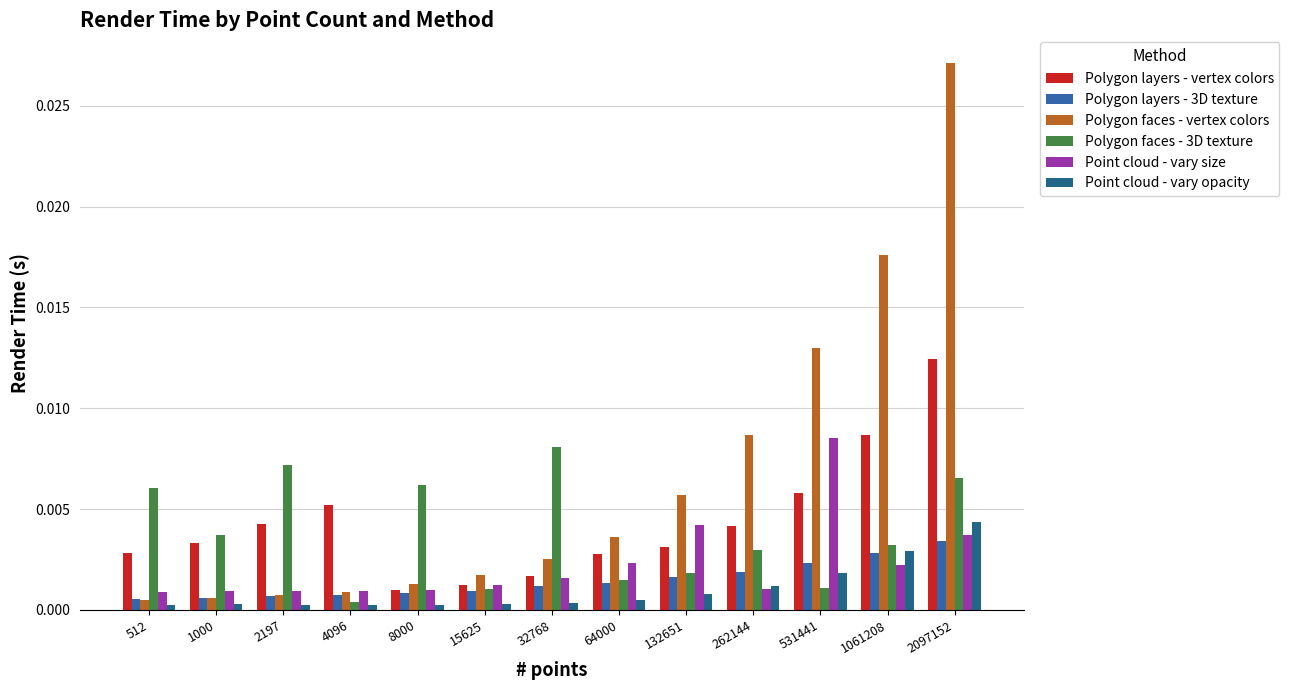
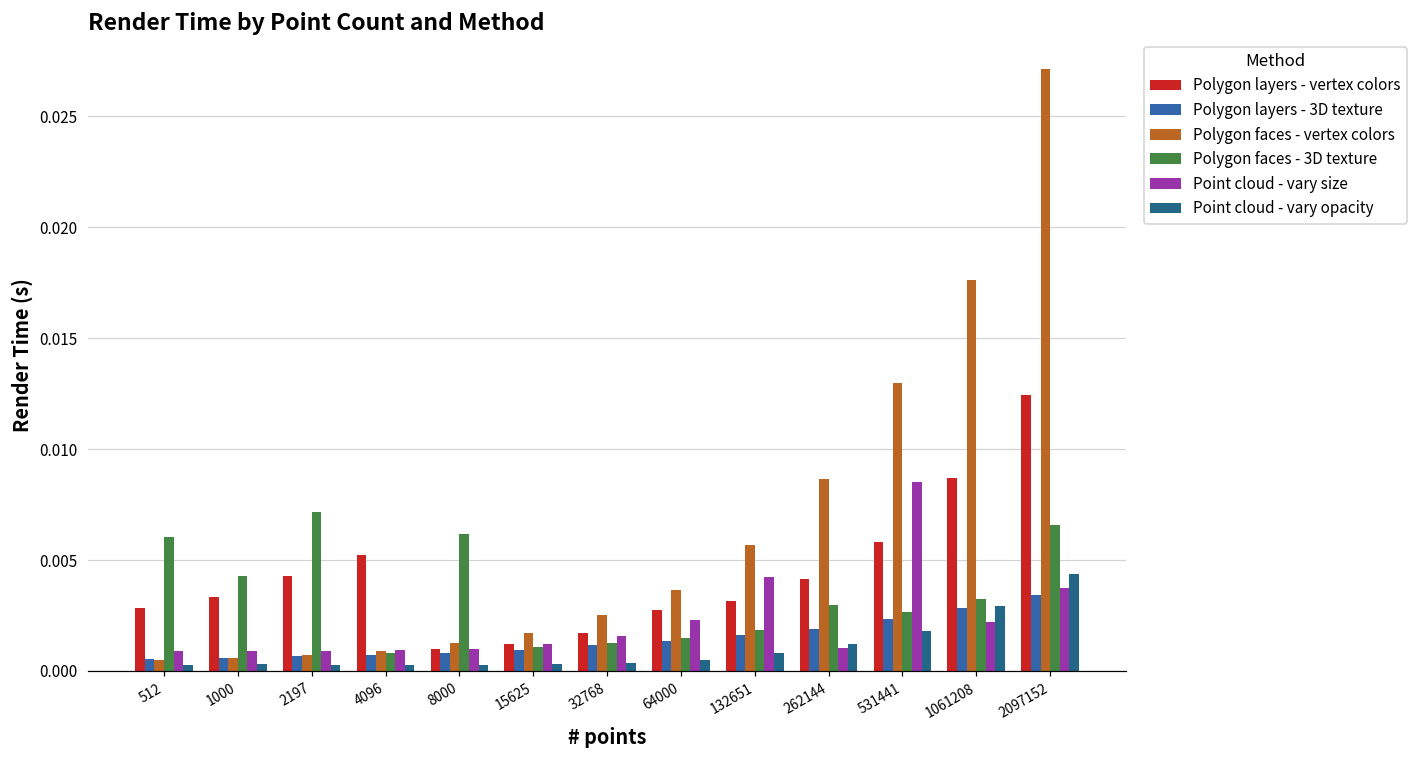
Polygon faces - 3D texture, 1000: 0.0037 -> 0.0043
Polygon faces - 3D texture, 4096: 0.0004 -> 0.0008
Polygon faces - 3D texture, 32768: 0.0081 -> 0.0013
Polygon faces - 3D texture, 531441: 0.0011 -> 0.0027
